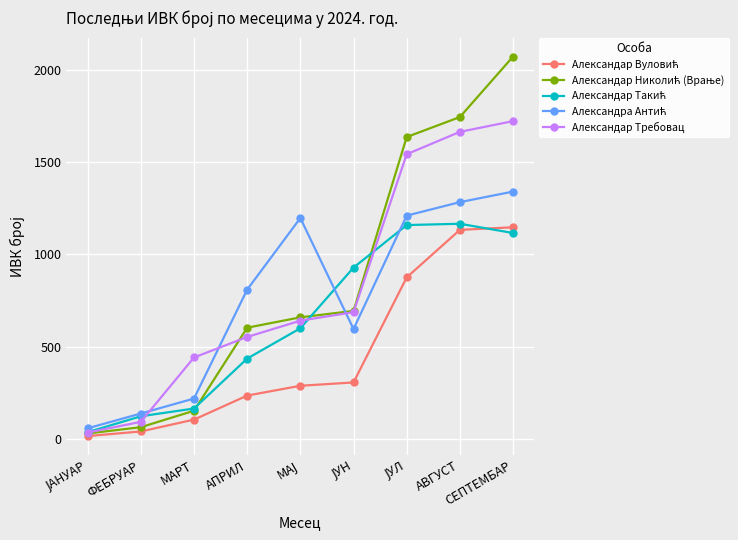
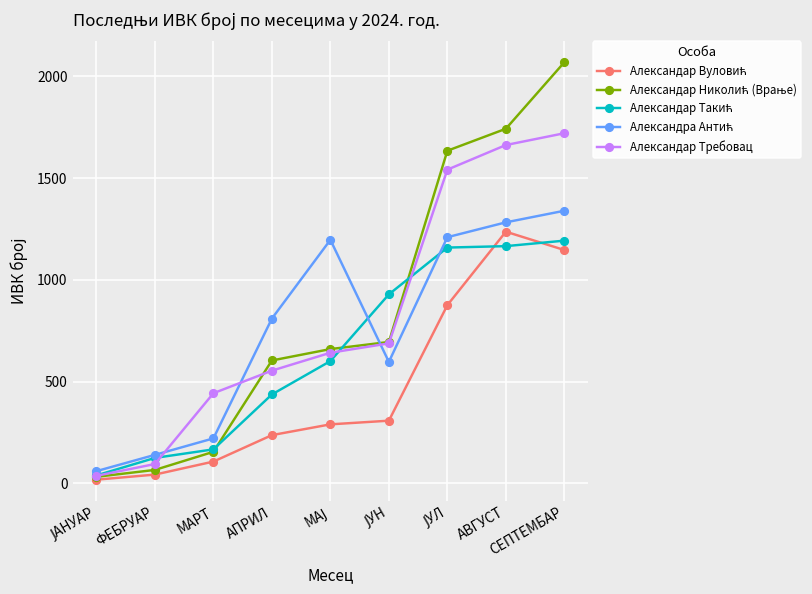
Александар Вуловић, АВГУСТ: 1130 -> 1240
Александар Такић, СЕПТЕМБАР: 1120 -> 1190
